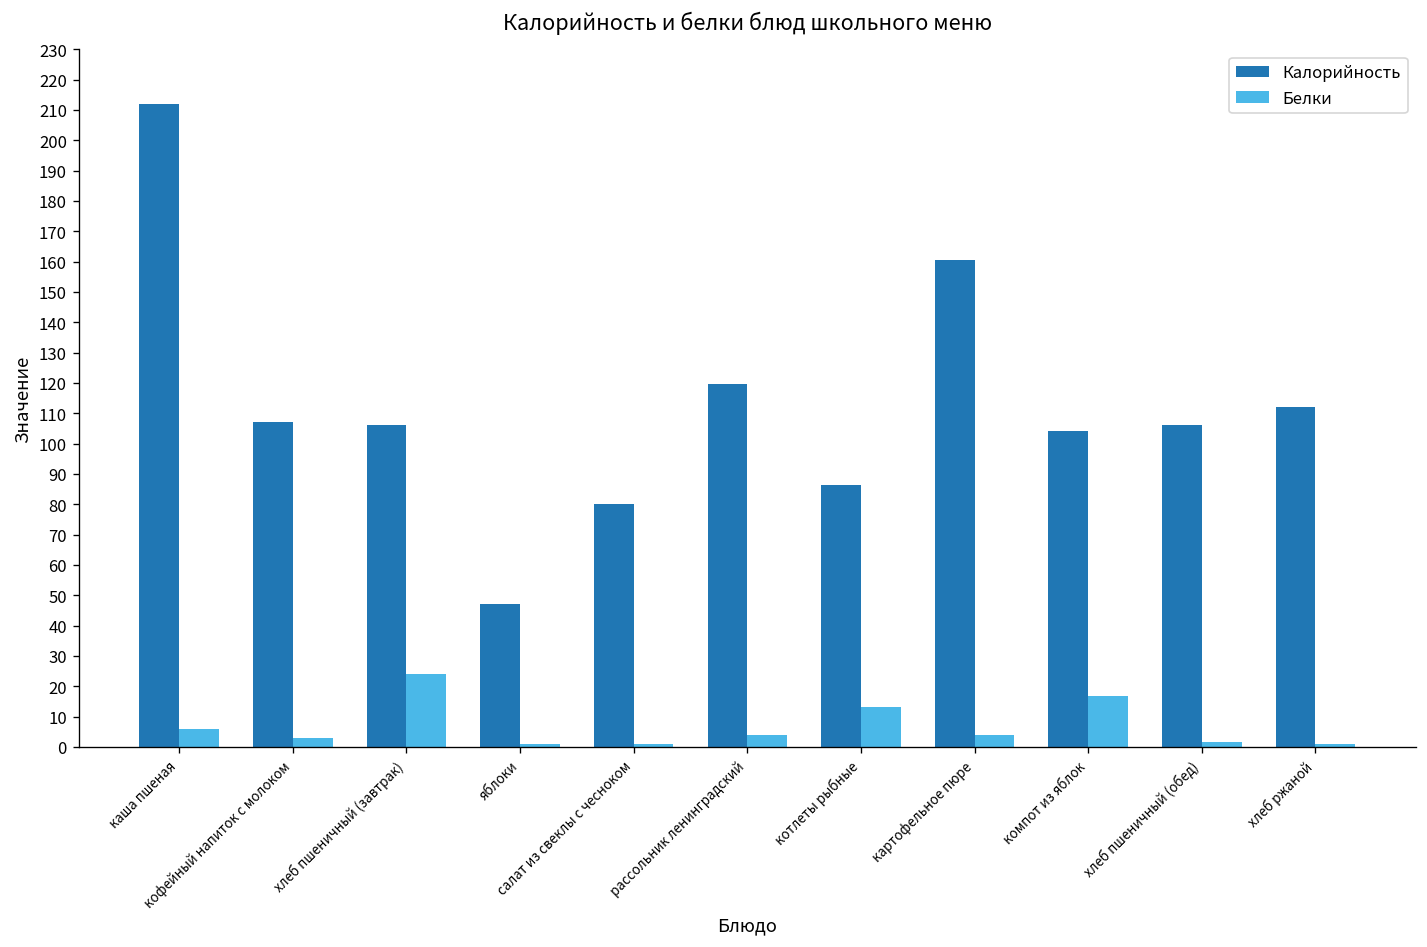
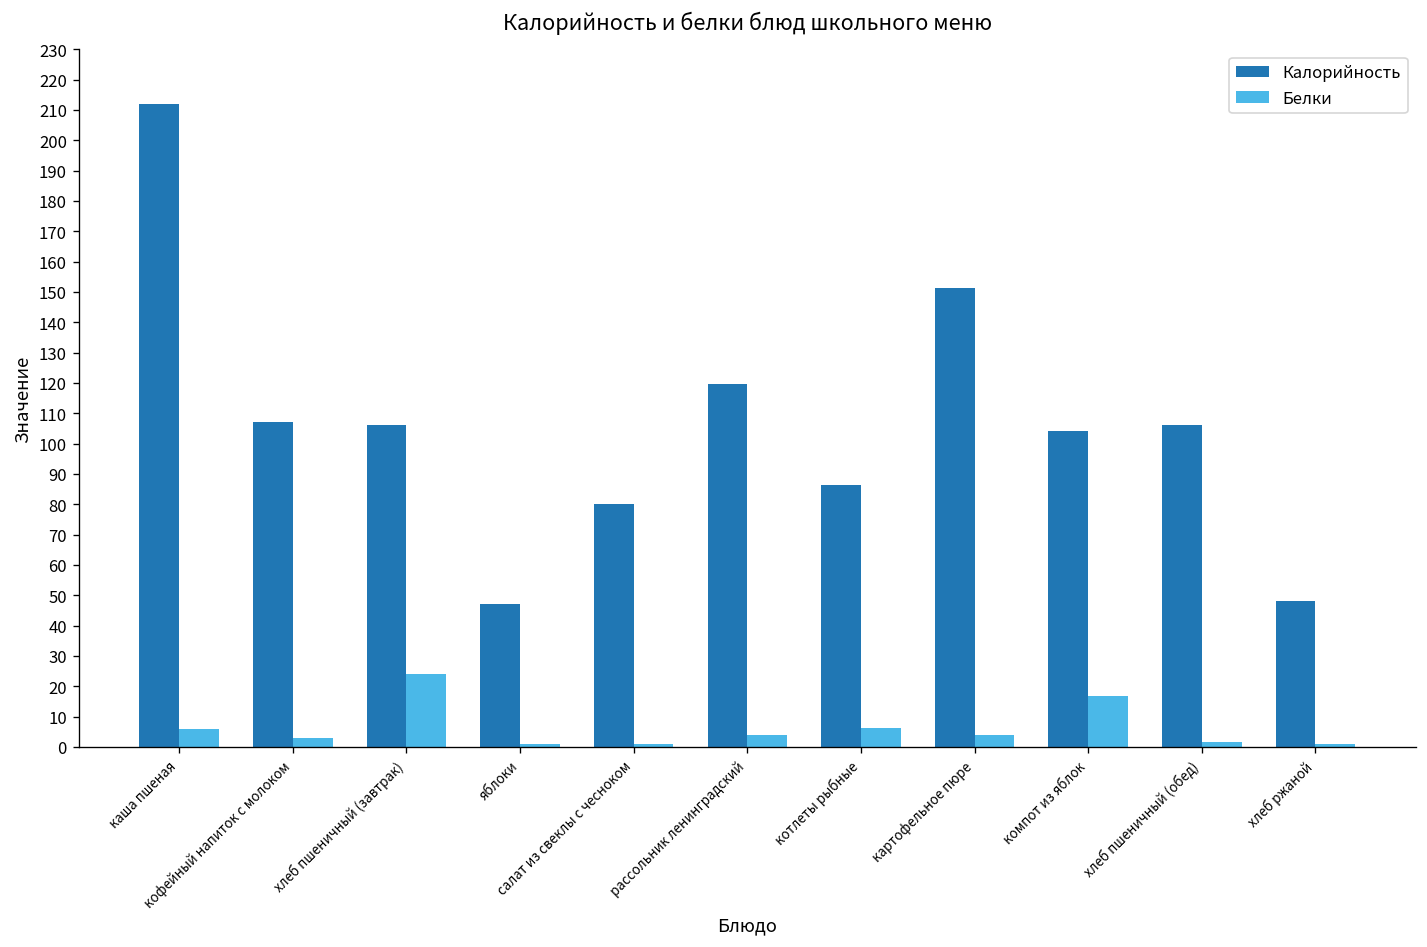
Белки, котлеты рыбные: 13 -> 6
Калорийность, картофельное пюре: 160 -> 151
Калорийность, хлеб ржаной: 112 -> 48
